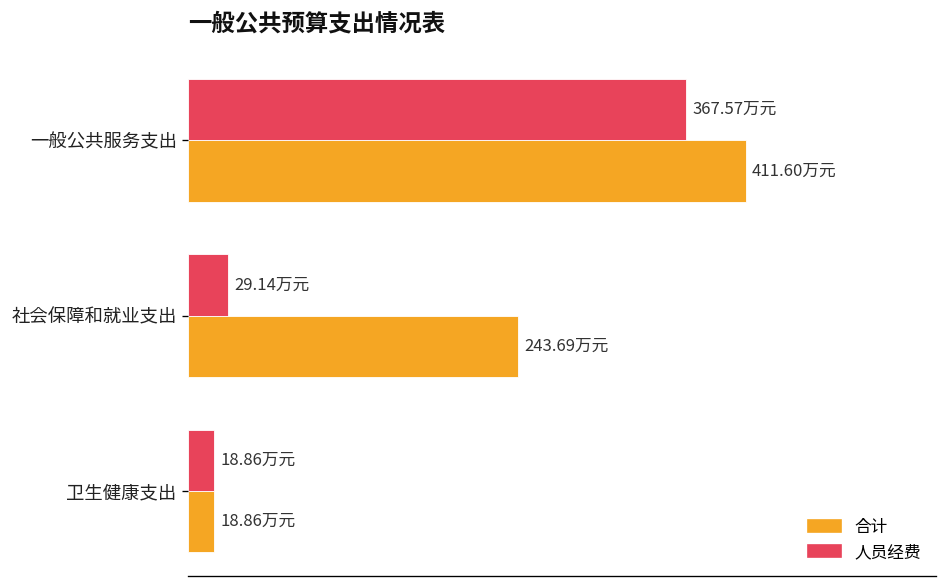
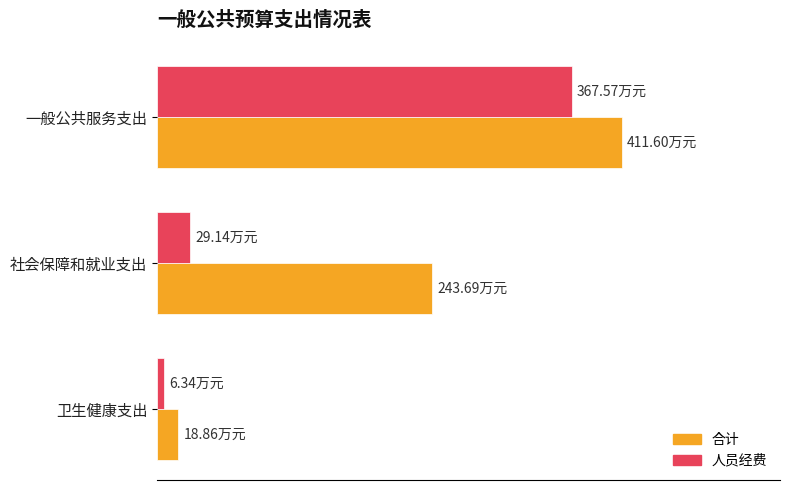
人员经费, 卫生健康支出: 18.86 -> 6.34
